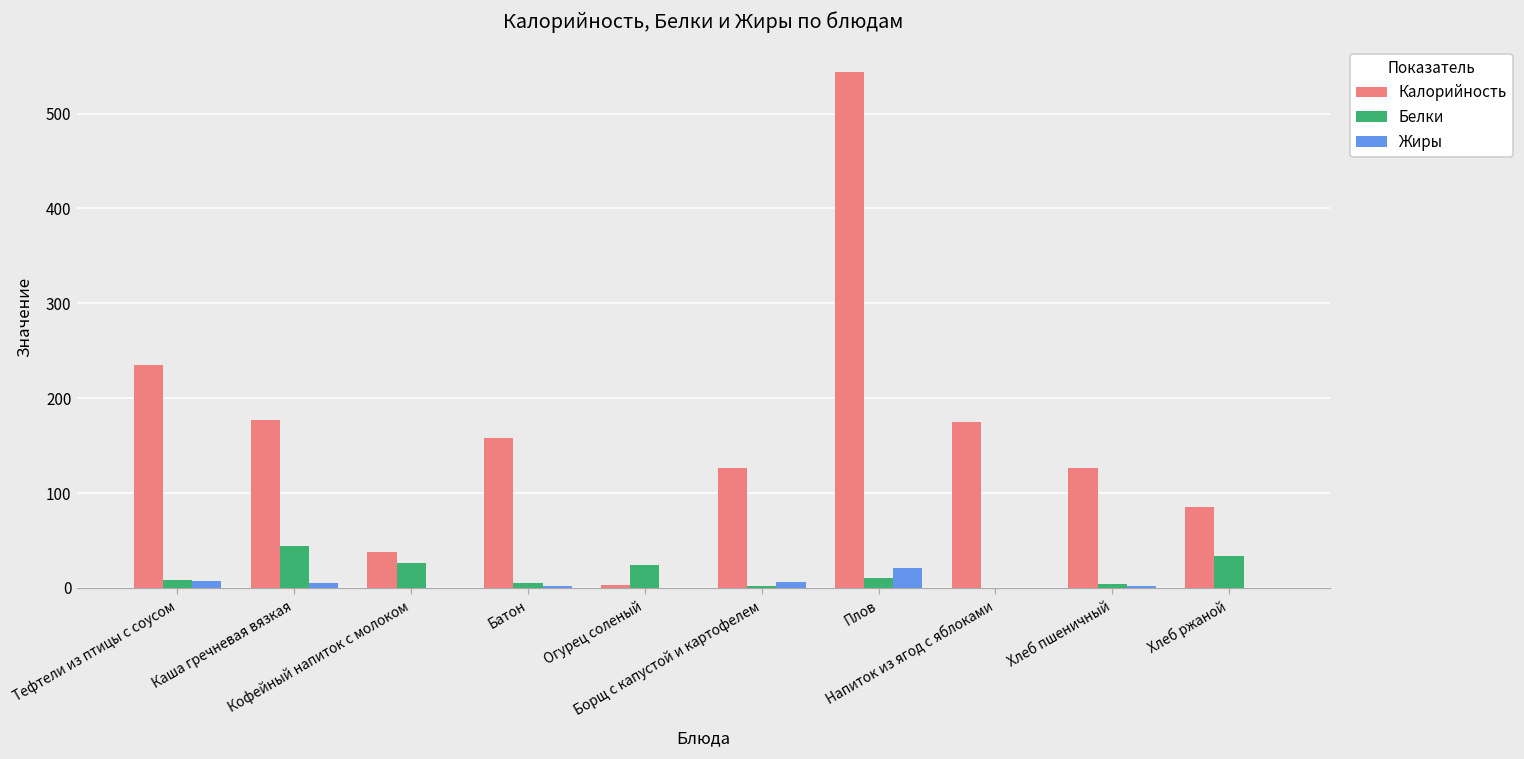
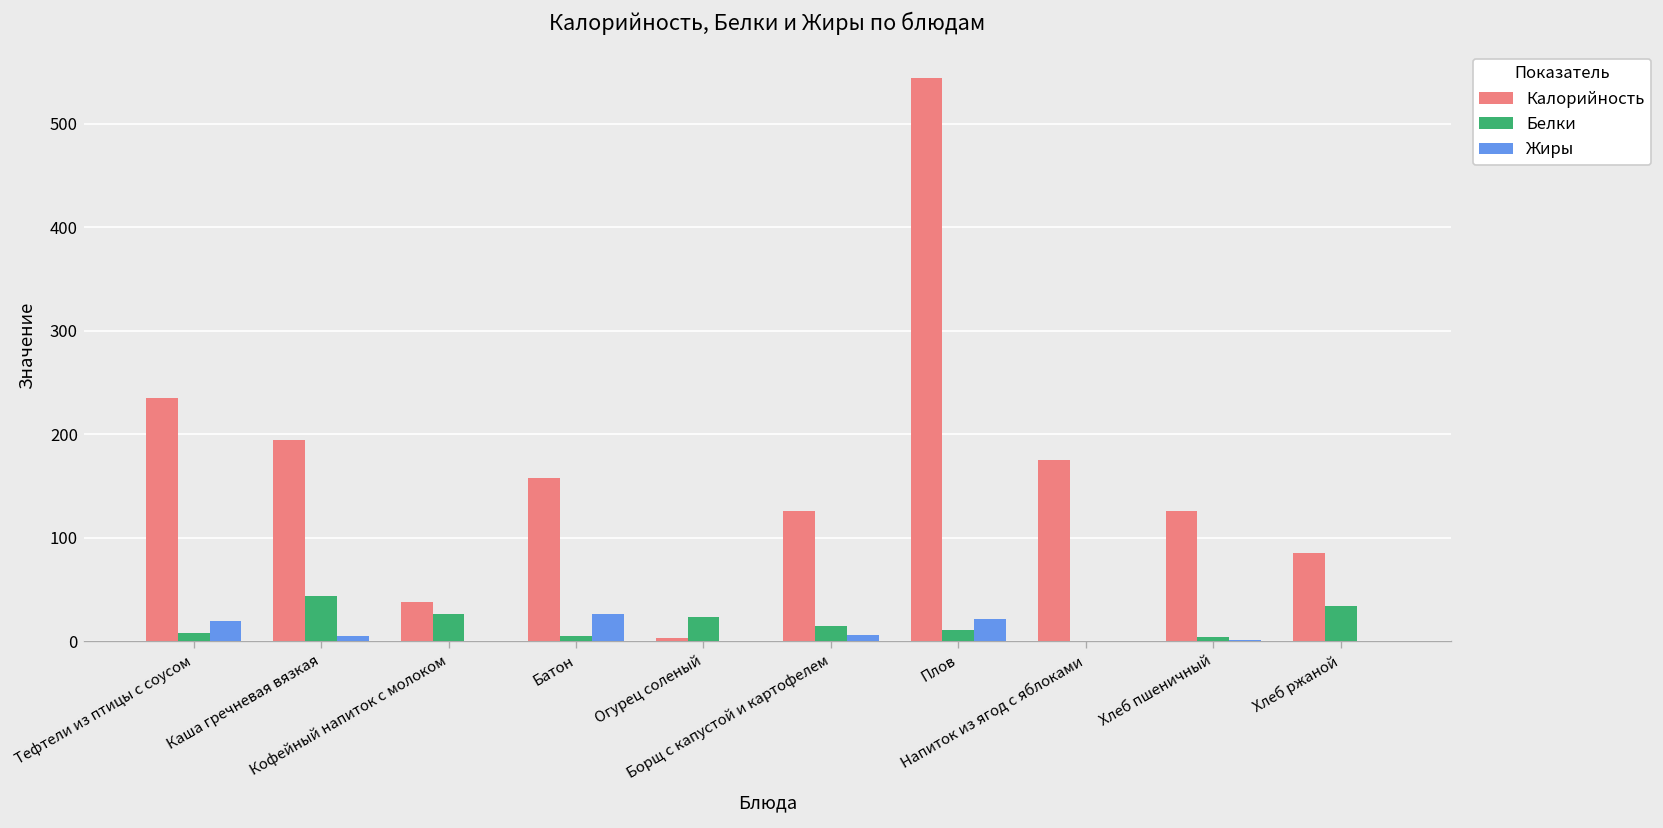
Жиры, Тефтели из птицы с соусом: 10 -> 20
Калорийность, Каша гречневая вязкая: 180 -> 200
Жиры, Батон: 0 -> 30
Белки, Борщ с капустой и картофелем: 0 -> 10
